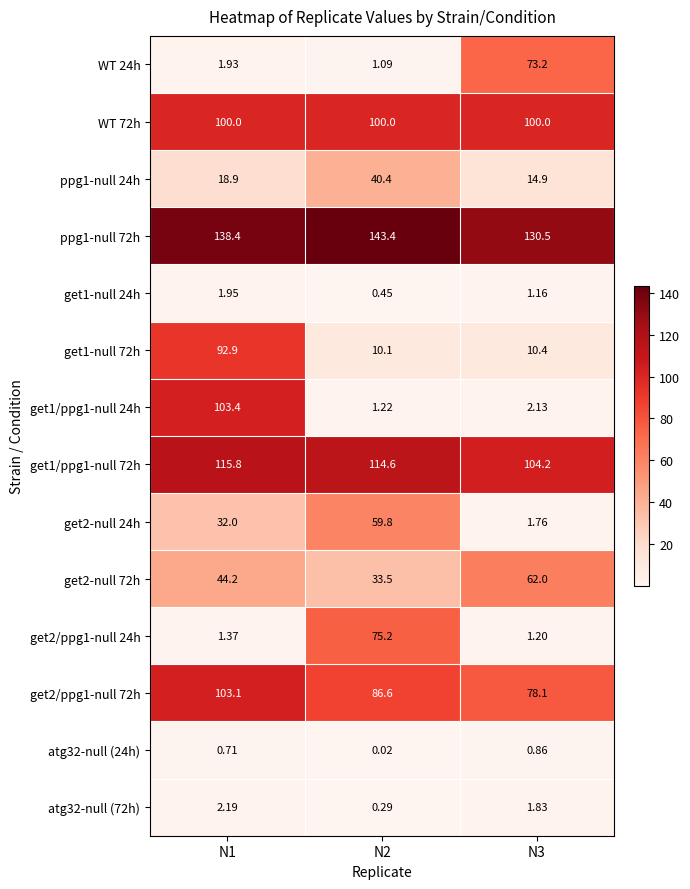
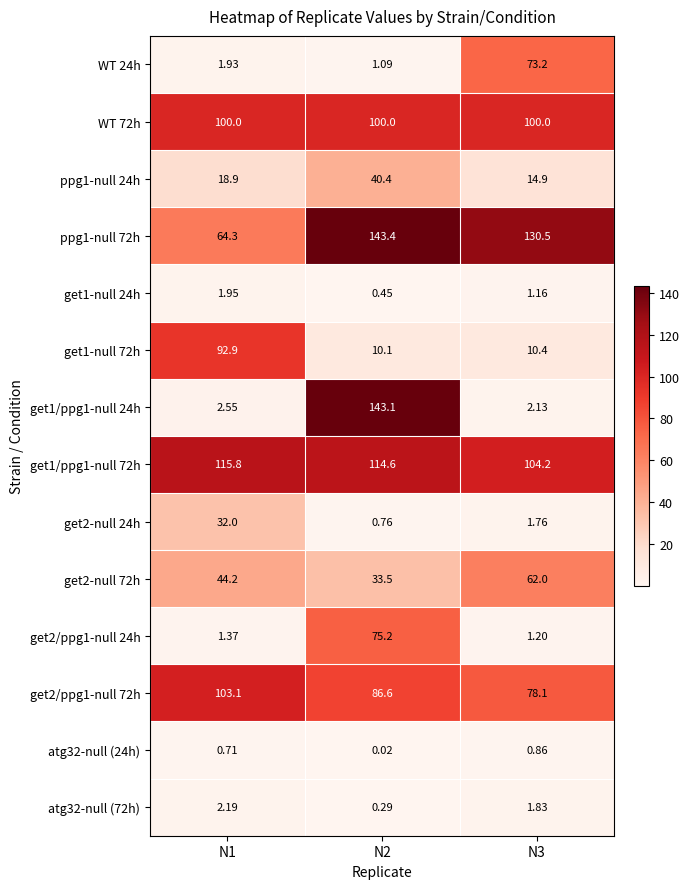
ppg1-null 72h, N1: 138.4 -> 64.3
get1/ppg1-null 24h, N1: 103.4 -> 2.55
get1/ppg1-null 24h, N2: 1.22 -> 143.1
get2-null 24h, N2: 59.8 -> 0.76
